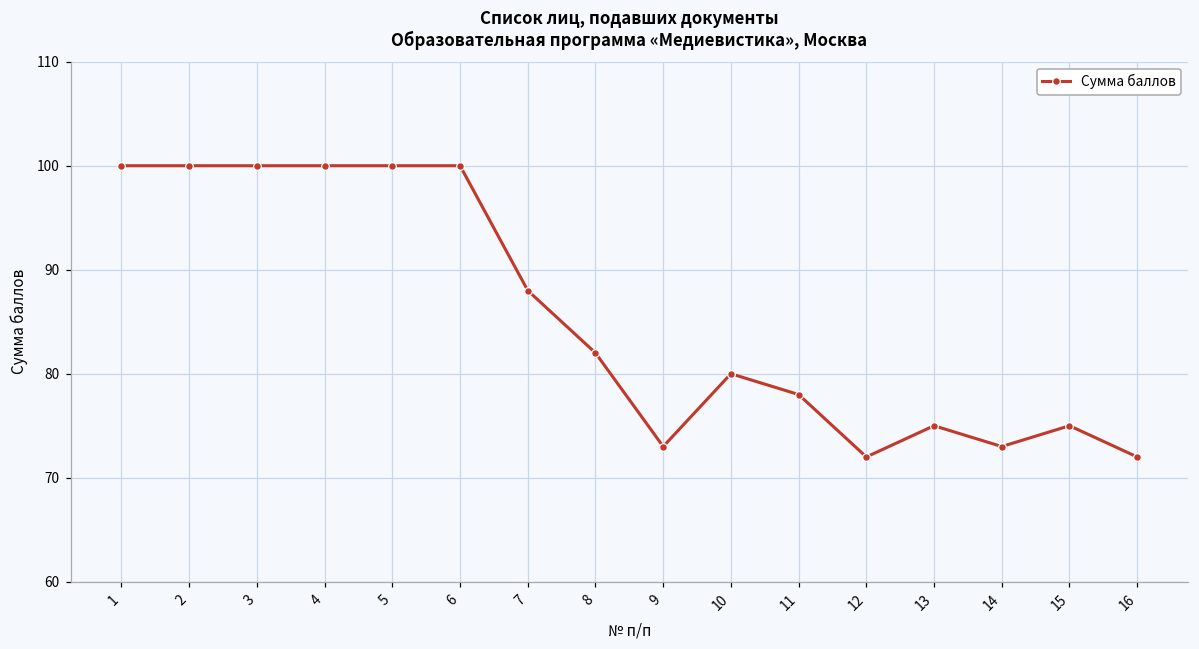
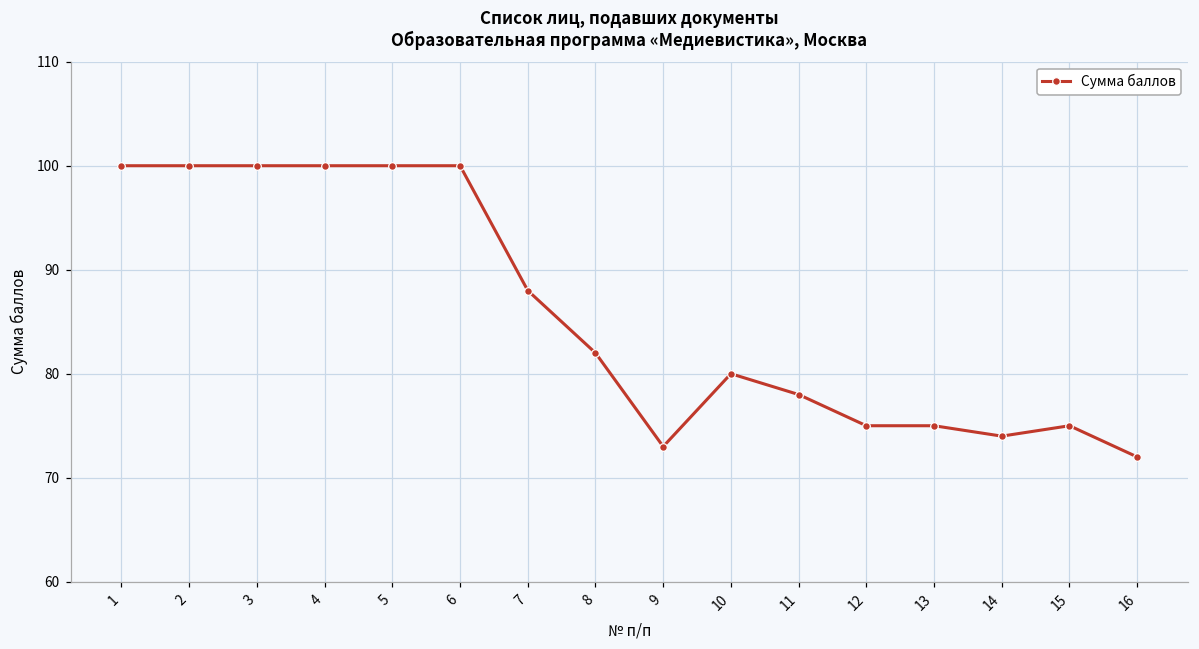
12: 72 -> 75
14: 73 -> 74
